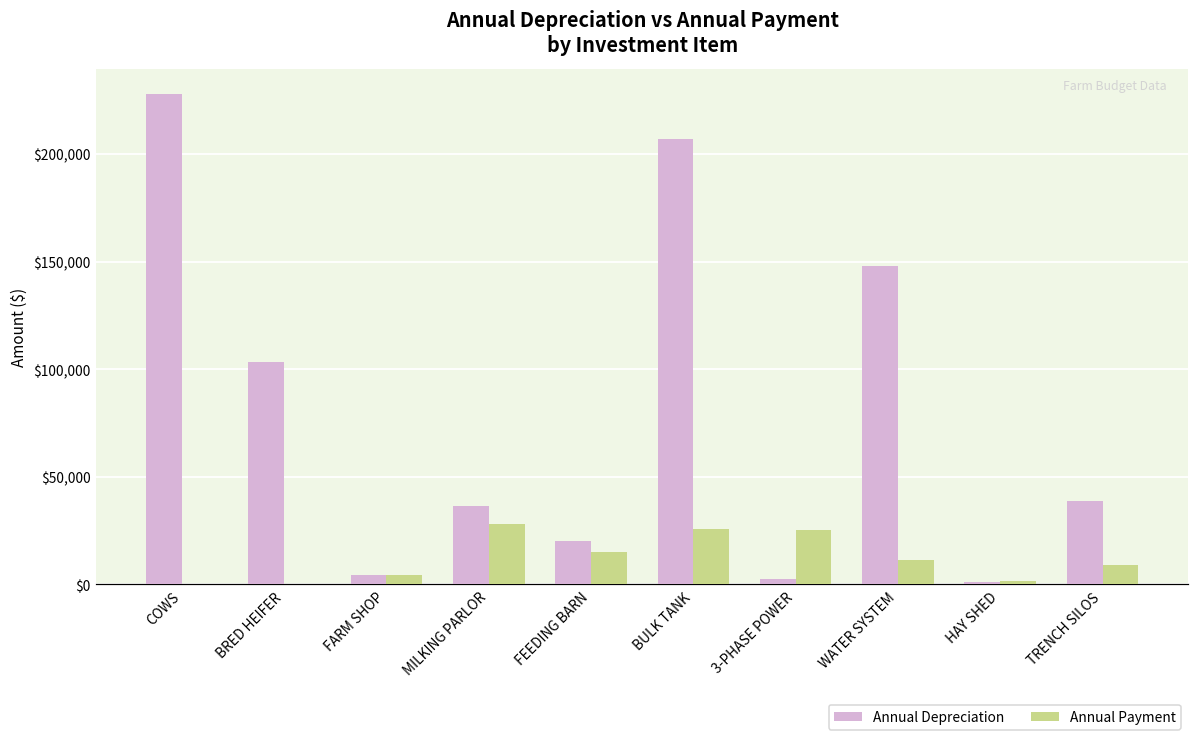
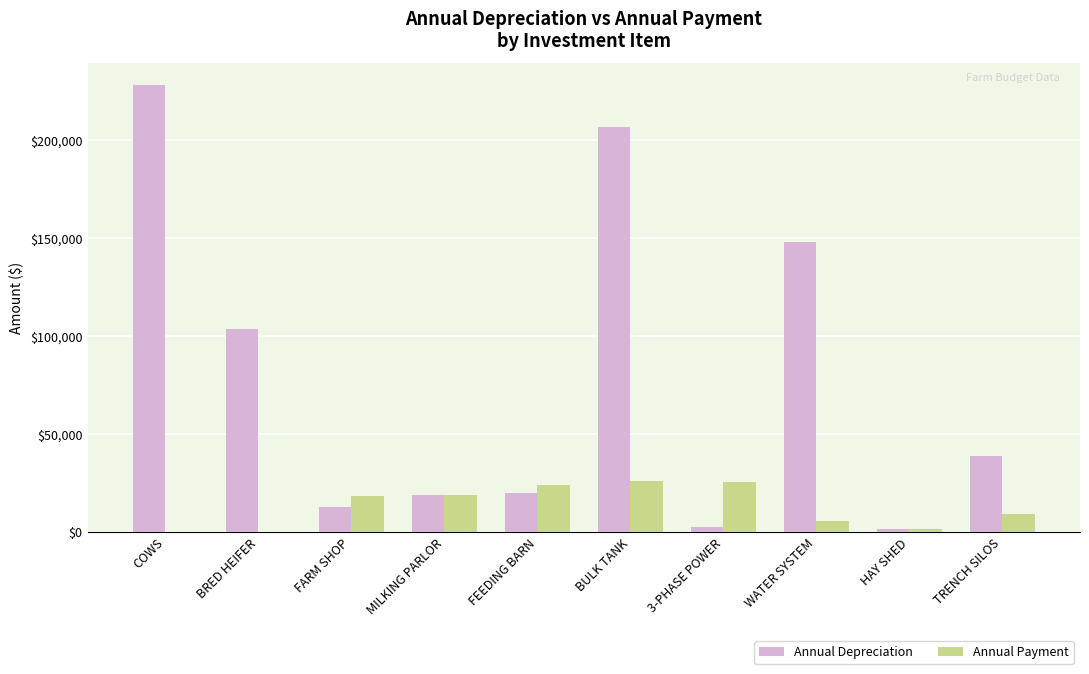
Annual Depreciation, FARM SHOP: $5,000 -> $13,000
Annual Payment, FARM SHOP: $5,000 -> $18,000
Annual Depreciation, MILKING PARLOR: $37,000 -> $19,000
Annual Payment, MILKING PARLOR: $28,000 -> $19,000
Annual Payment, FEEDING BARN: $15,000 -> $24,000
Annual Payment, WATER SYSTEM: $12,000 -> $5,000
